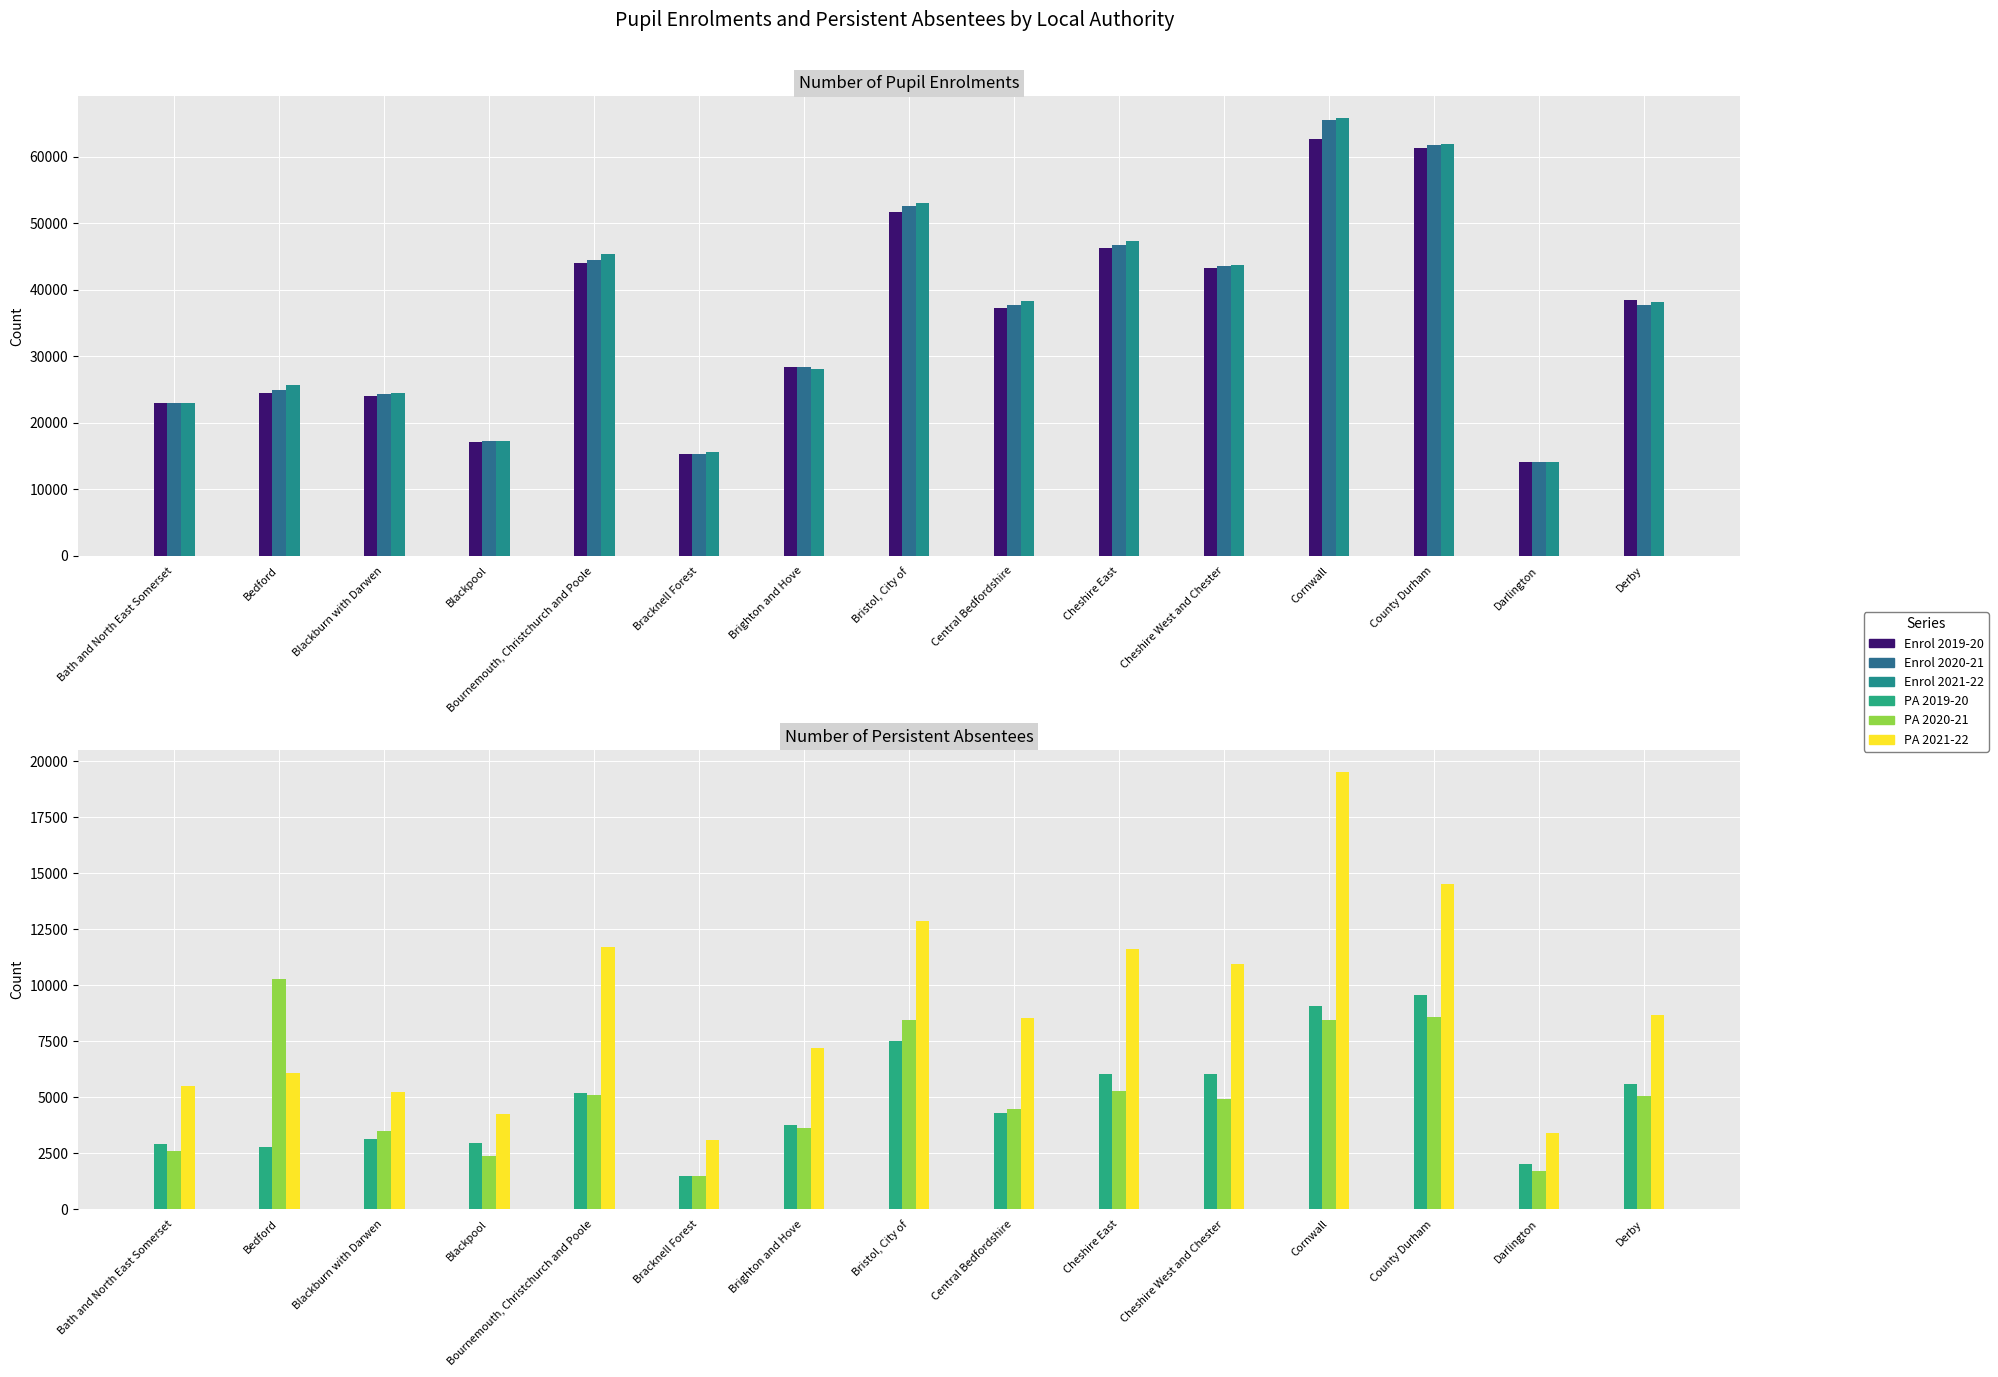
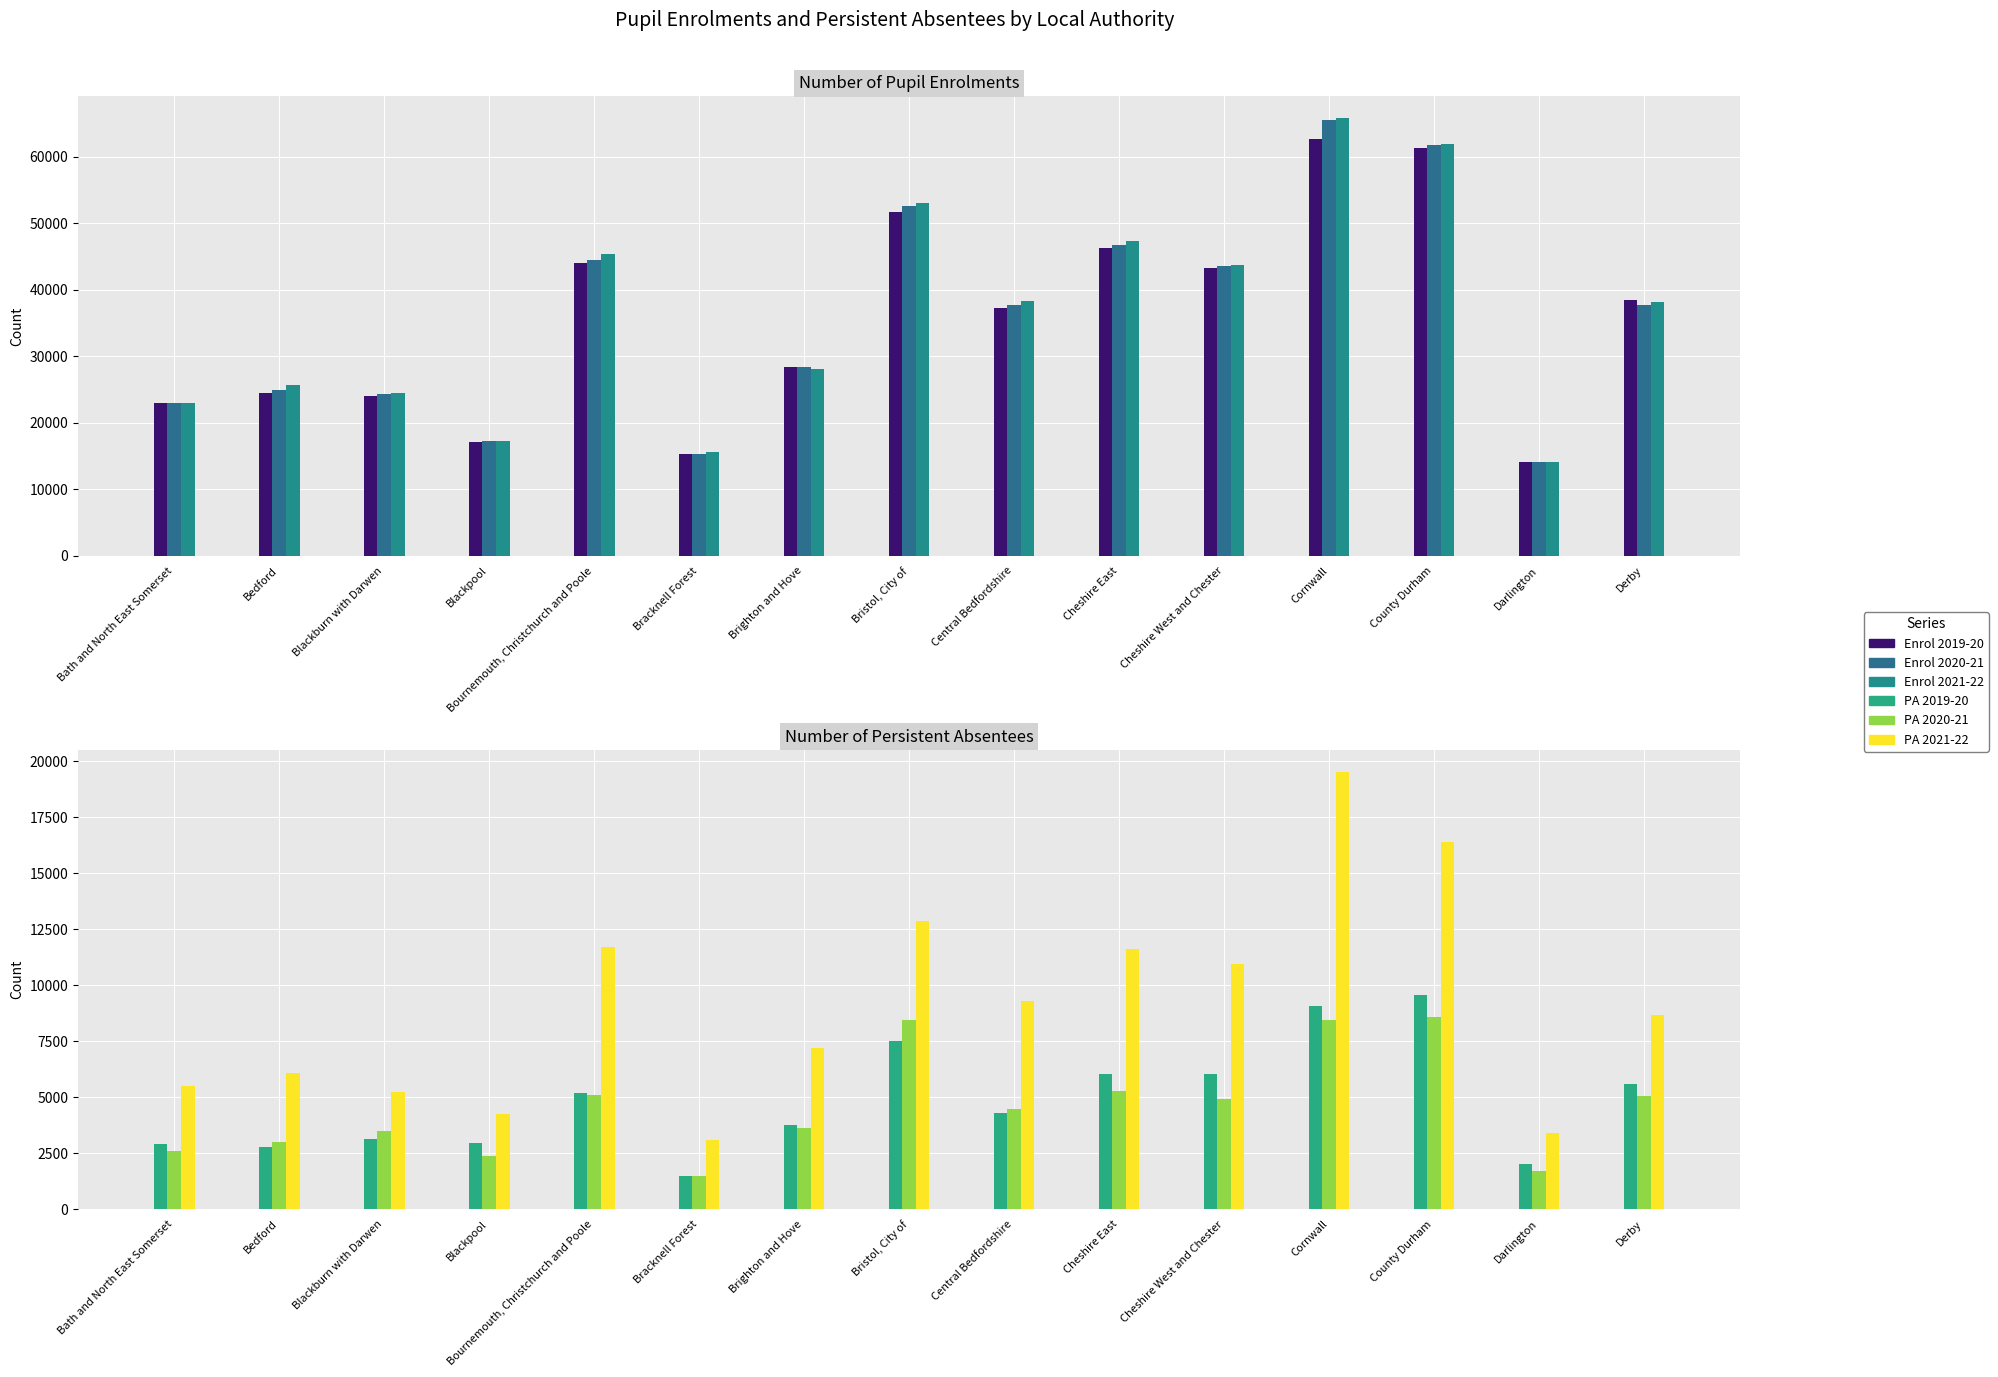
Number of Persistent Absentees, PA 2020-21, Bedford: 10300 -> 3000
Number of Persistent Absentees, PA 2021-22, Central Bedfordshire: 8500 -> 9300
Number of Persistent Absentees, PA 2021-22, County Durham: 14500 -> 16400
